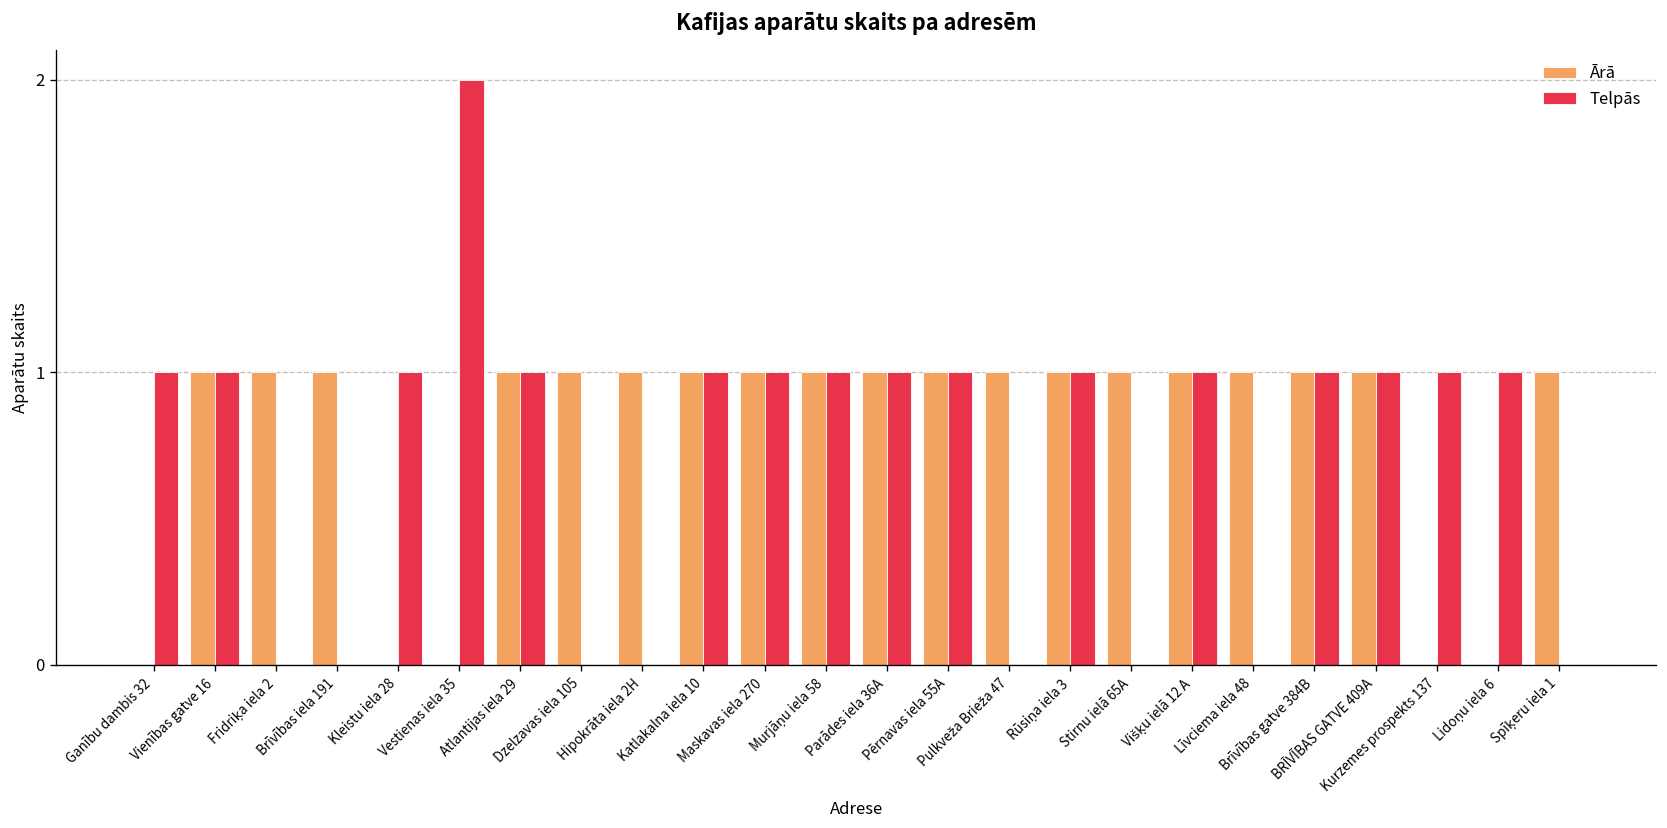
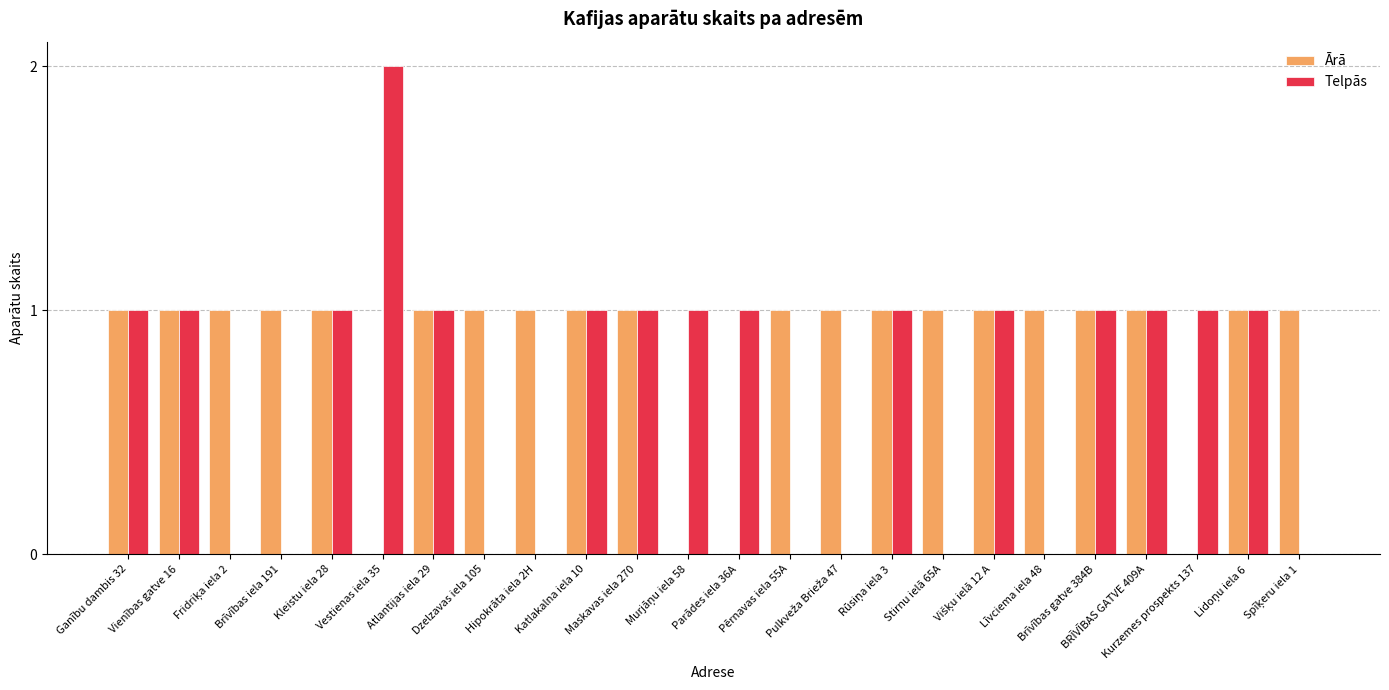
Ārā, Ganību dambis 32: 0 -> 1
Ārā, Kleistu iela 28: 0 -> 1
Ārā, Murjāņu iela 58: 1 -> 0
Ārā, Parādes iela 36A: 1 -> 0
Telpās, Pērnavas iela 55A: 1 -> 0
Ārā, Lidoņu iela 6: 0 -> 1
